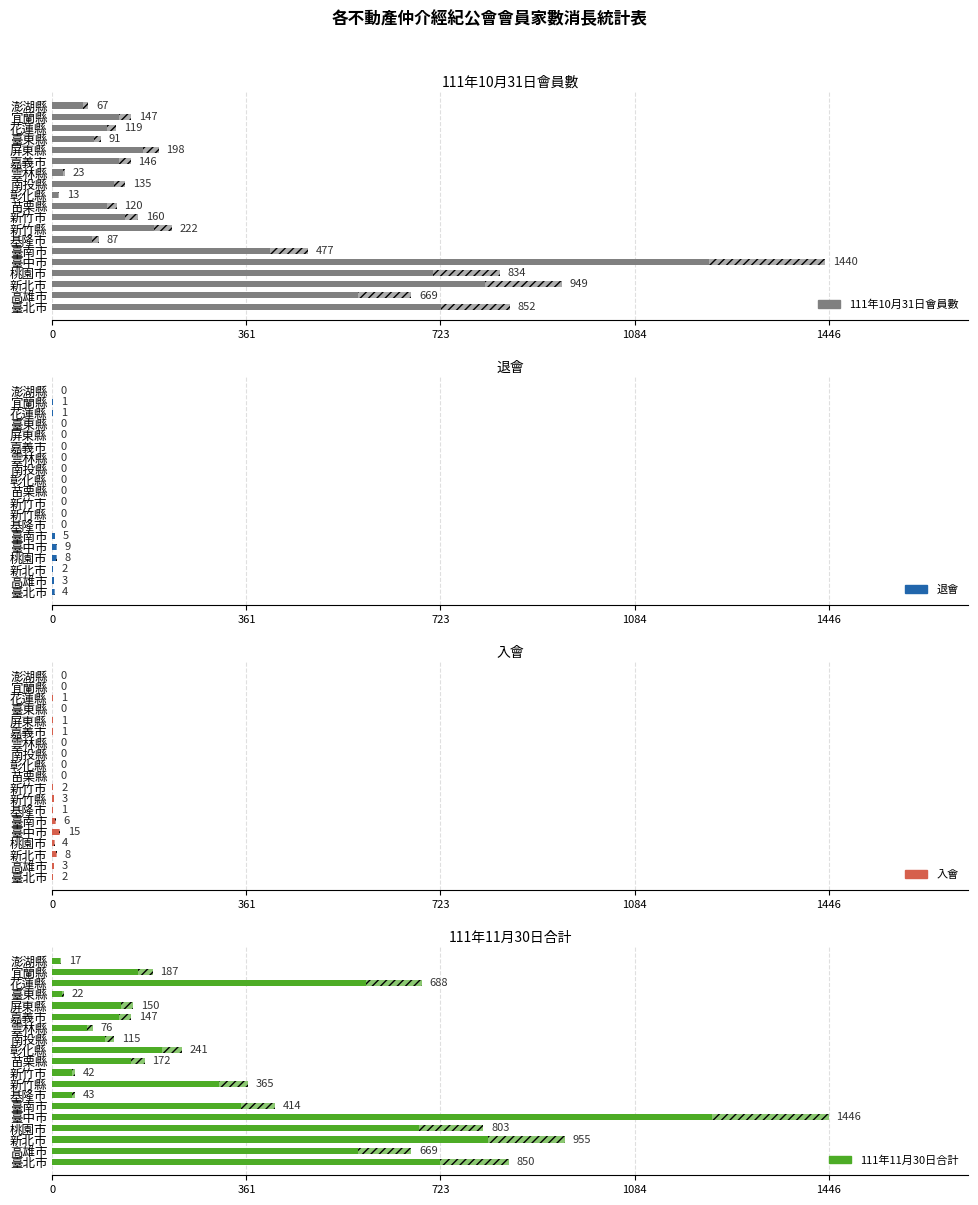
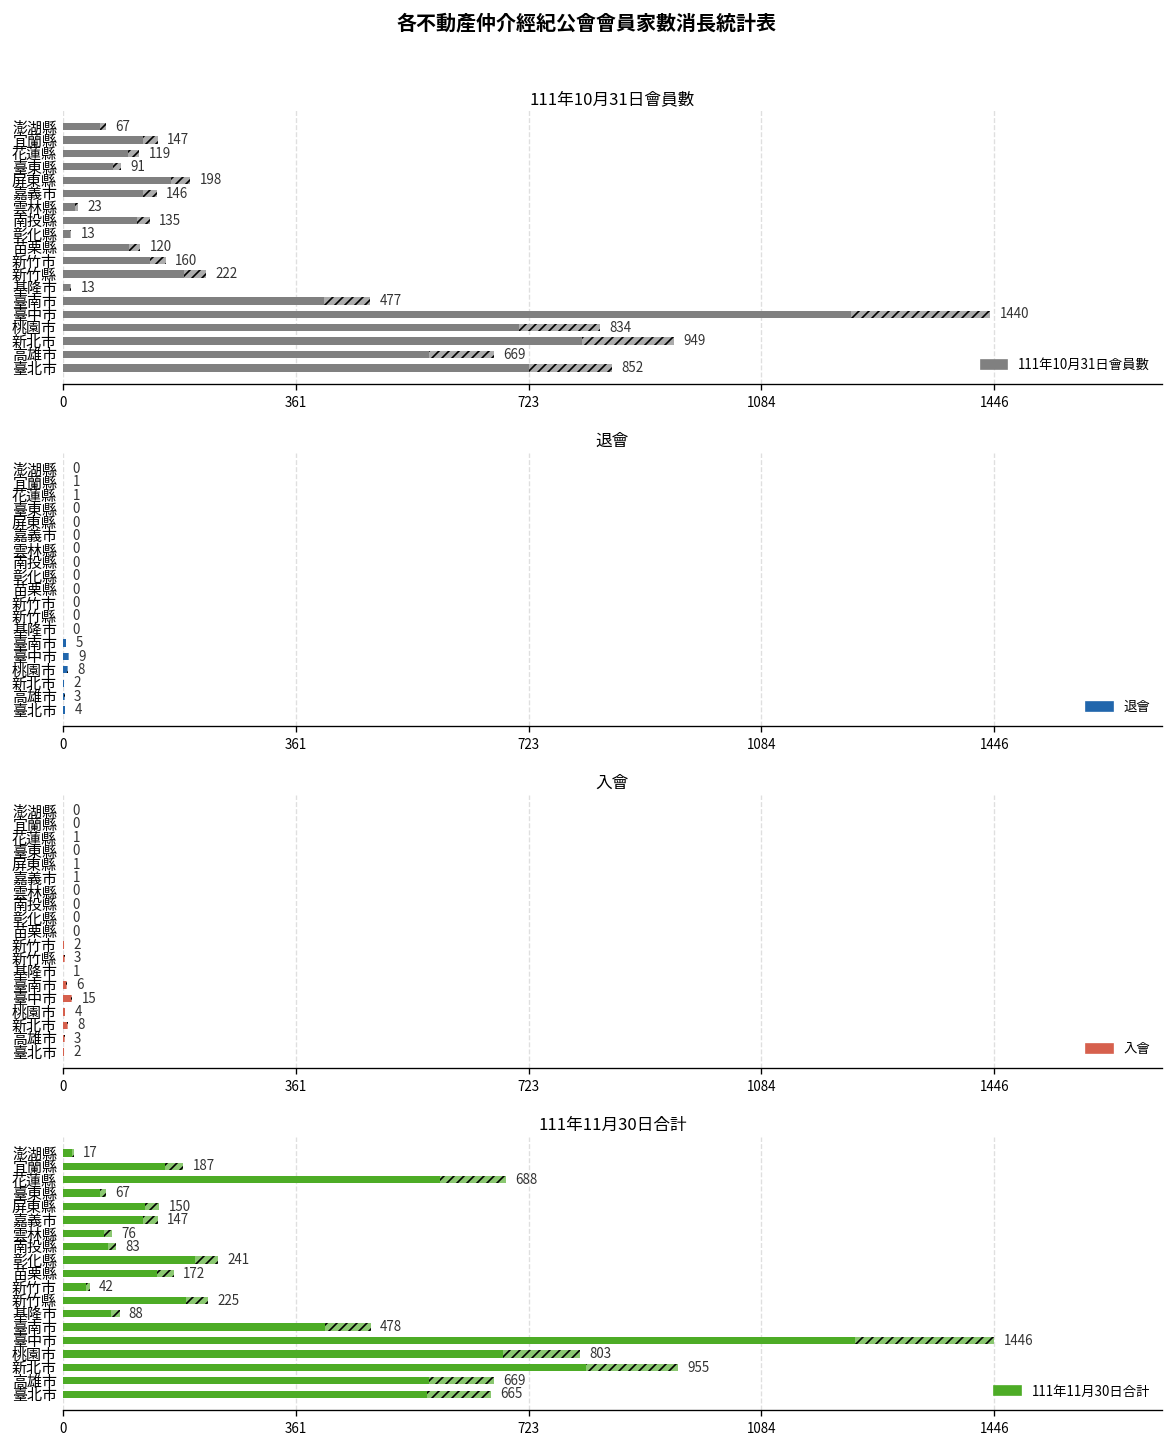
111年10月31日會員數, 111年10月31日會員數, 基隆市: 87 -> 13
111年11月30日合計, 111年11月30日合計, 臺東縣: 22 -> 67
111年11月30日合計, 111年11月30日合計, 南投縣: 115 -> 83
111年11月30日合計, 111年11月30日合計, 新竹縣: 365 -> 225
111年11月30日合計, 111年11月30日合計, 基隆市: 43 -> 88
111年11月30日合計, 111年11月30日合計, 臺南市: 414 -> 478
111年11月30日合計, 111年11月30日合計, 臺北市: 850 -> 665
